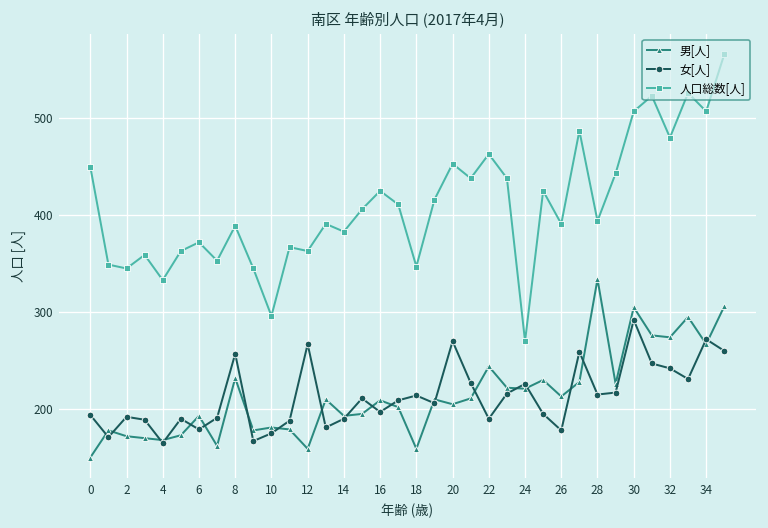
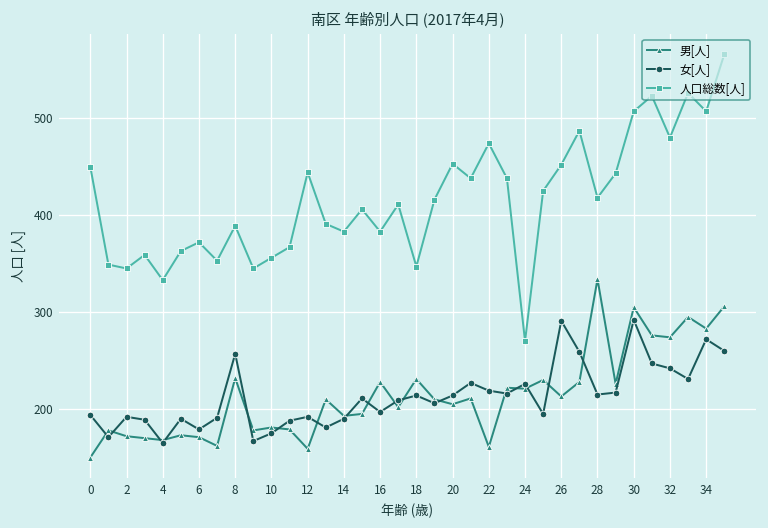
男[人], 6: 190 -> 170
人口総数[人], 10: 300 -> 360
女[人], 12: 270 -> 190
人口総数[人], 12: 360 -> 440
男[人], 16: 210 -> 230
人口総数[人], 16: 430 -> 380
男[人], 18: 160 -> 230
女[人], 20: 270 -> 210
男[人], 22: 240 -> 160
女[人], 22: 190 -> 220
人口総数[人], 22: 460 -> 470
女[人], 26: 180 -> 290
人口総数[人], 26: 390 -> 450
人口総数[人], 28: 390 -> 420
男[人], 34: 270 -> 280
